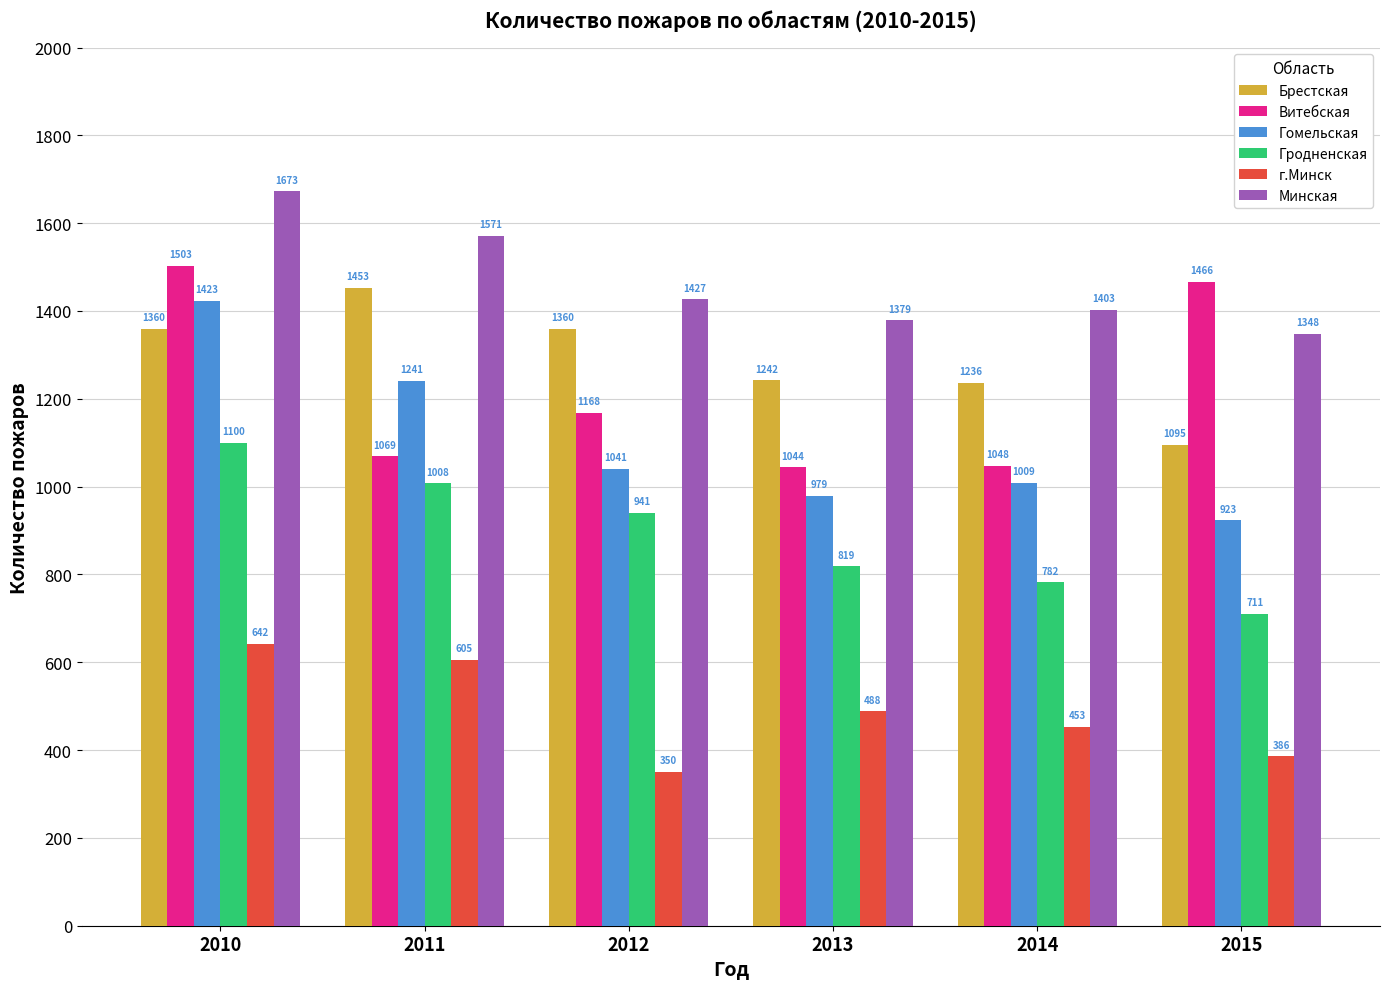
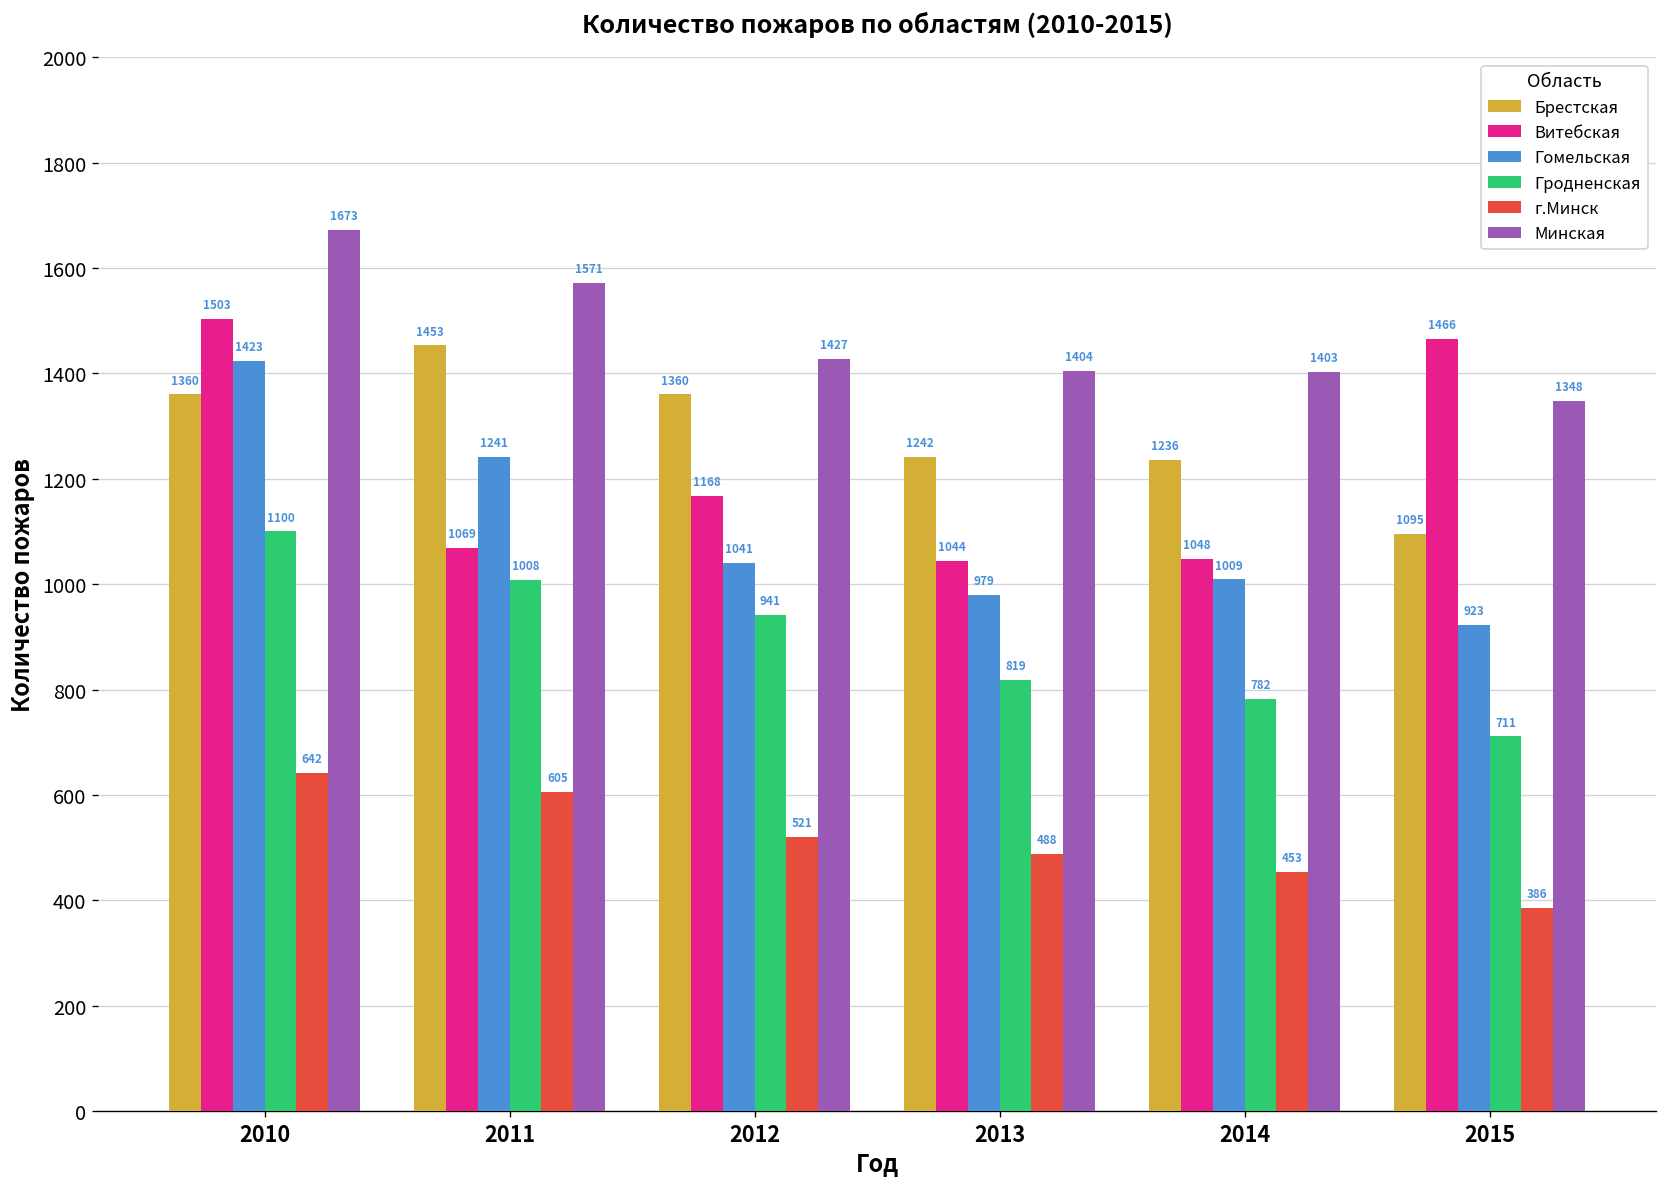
г.Минск, 2012: 350 -> 521
Минская, 2013: 1379 -> 1404
